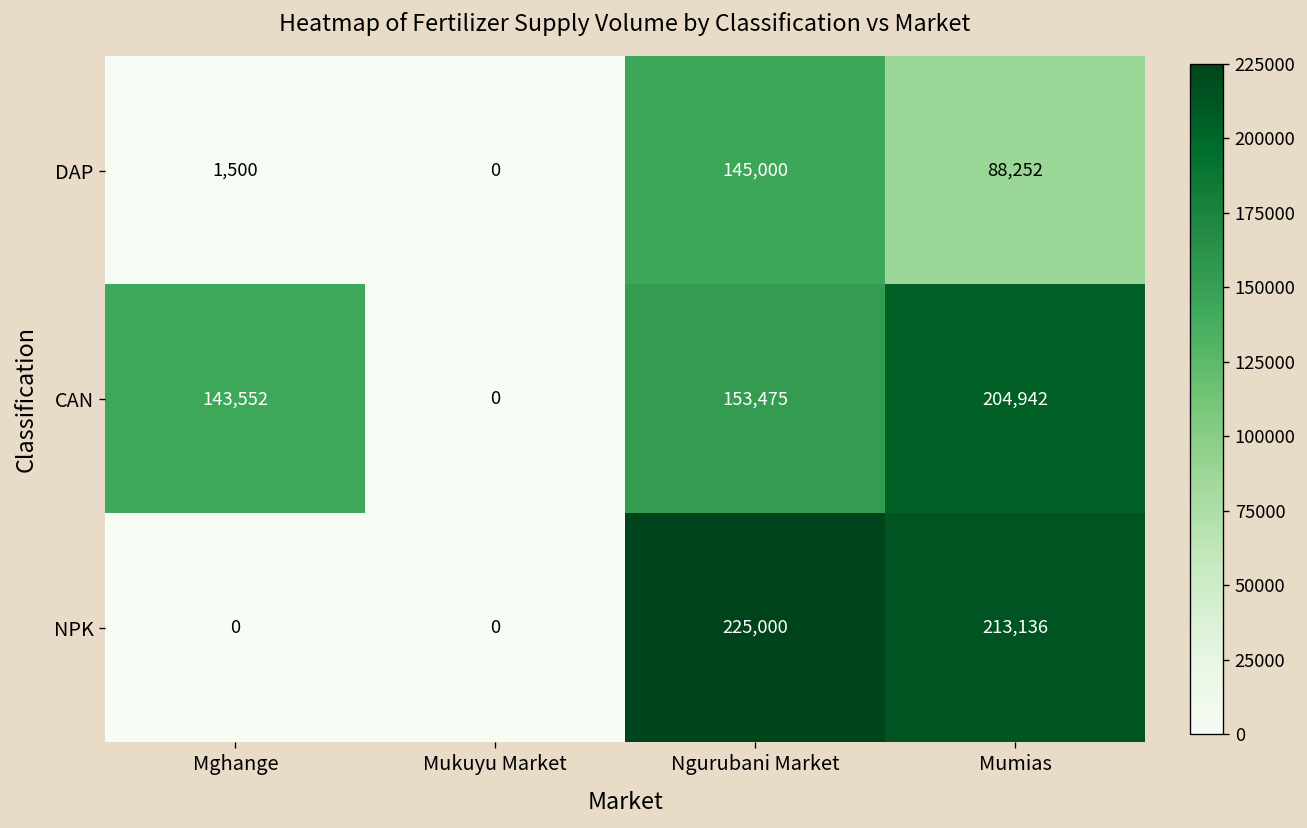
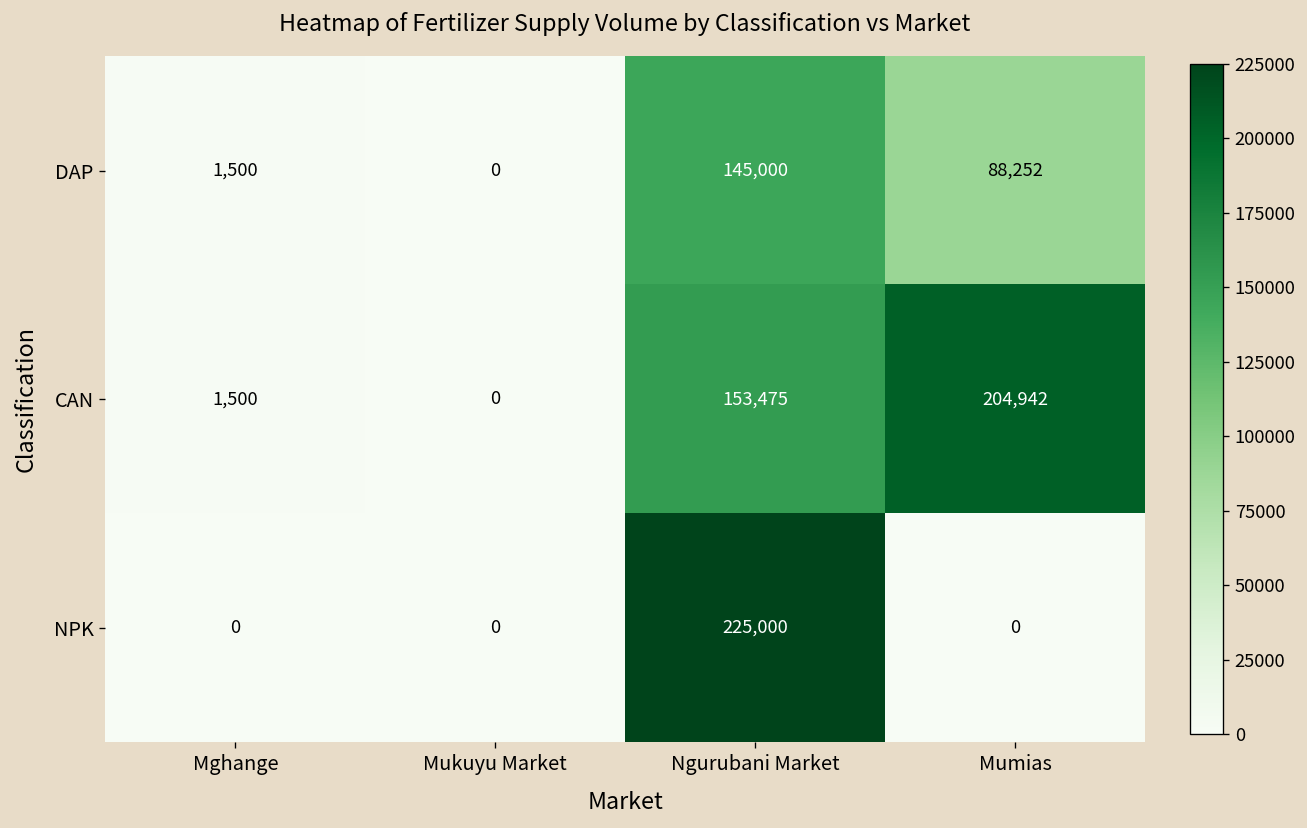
CAN, Mghange: 143,552 -> 1,500
NPK, Mumias: 213,136 -> 0
